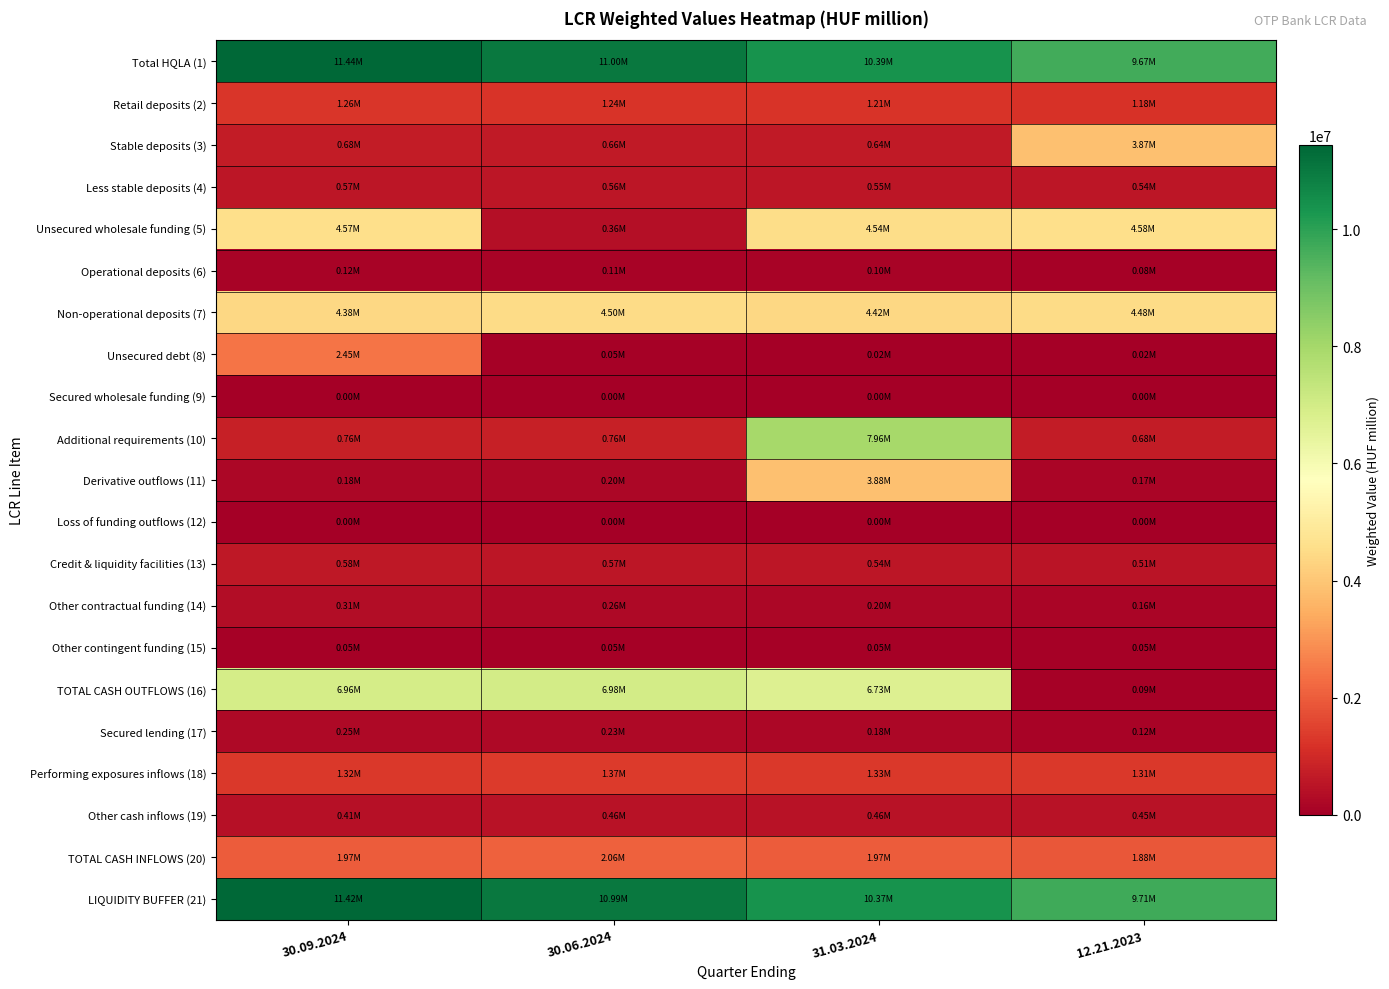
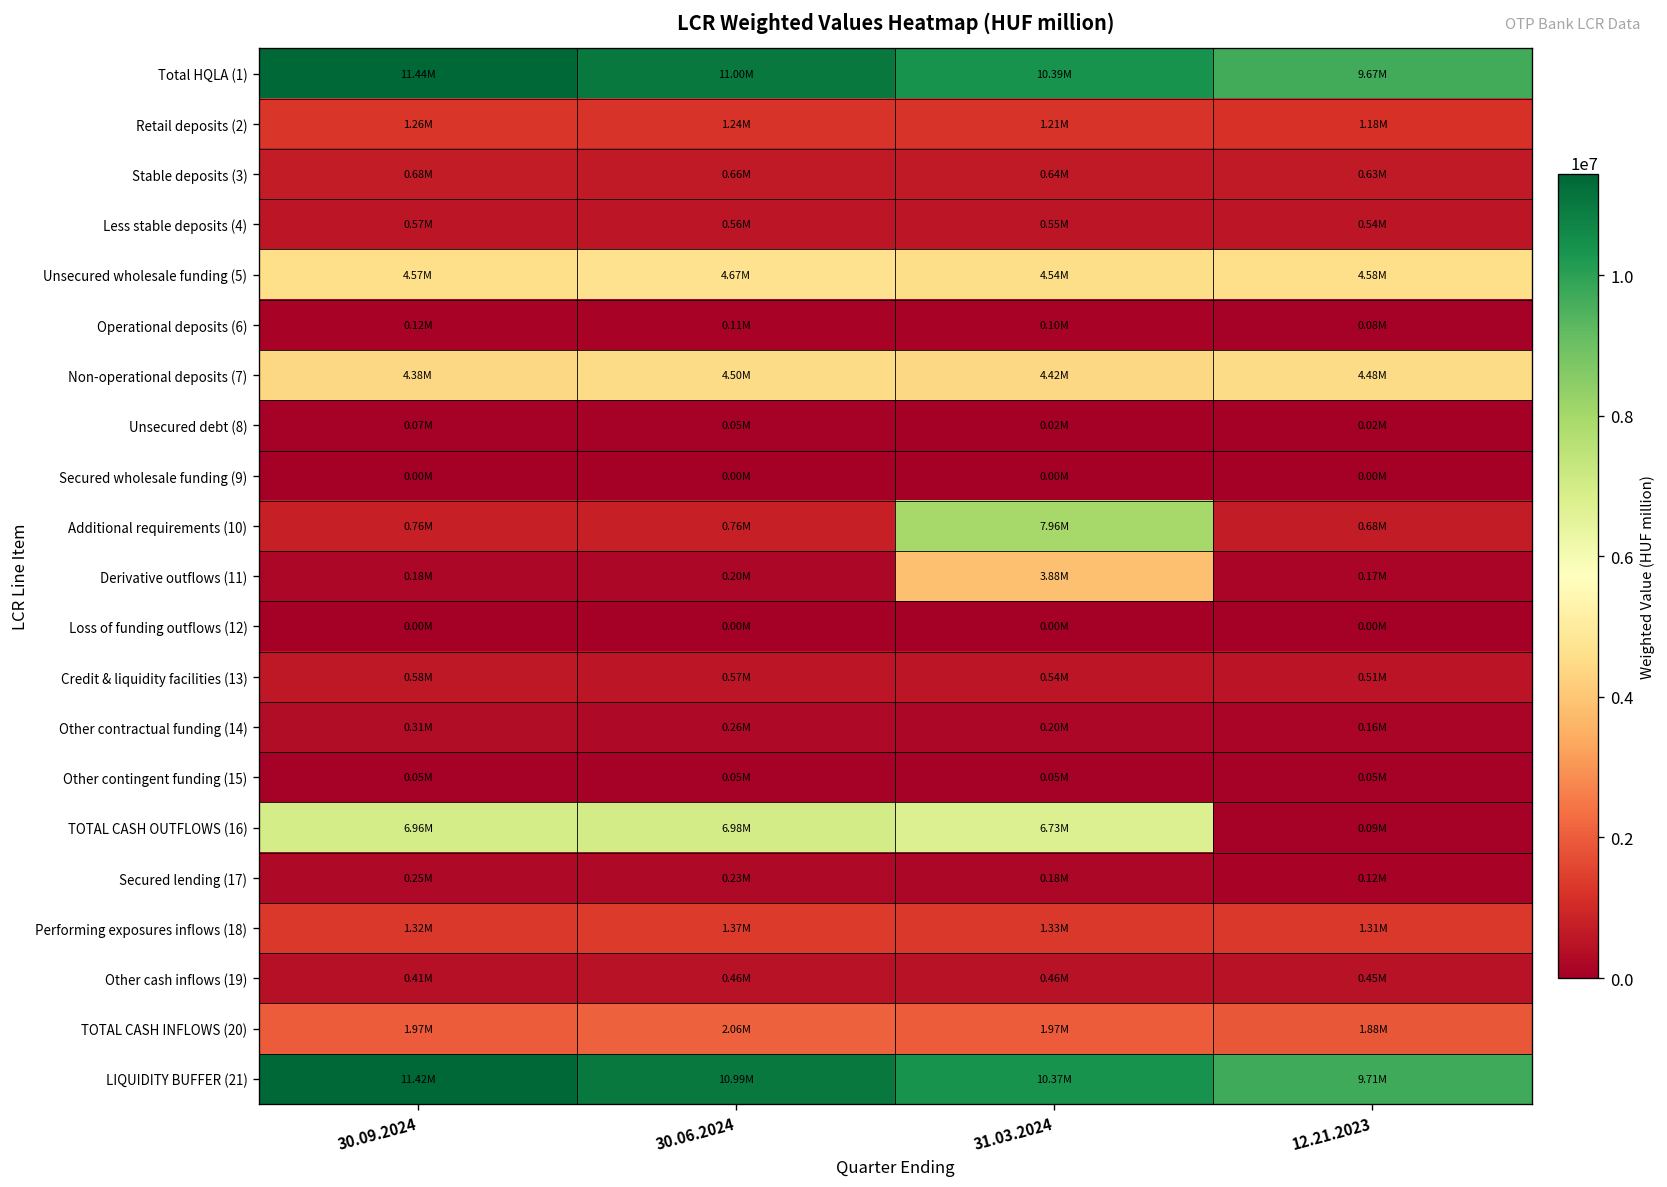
Stable deposits (3), 12.21.2023: 3.87M -> 0.63M
Unsecured wholesale funding (5), 30.06.2024: 0.36M -> 4.67M
Unsecured debt (8), 30.09.2024: 2.45M -> 0.07M
